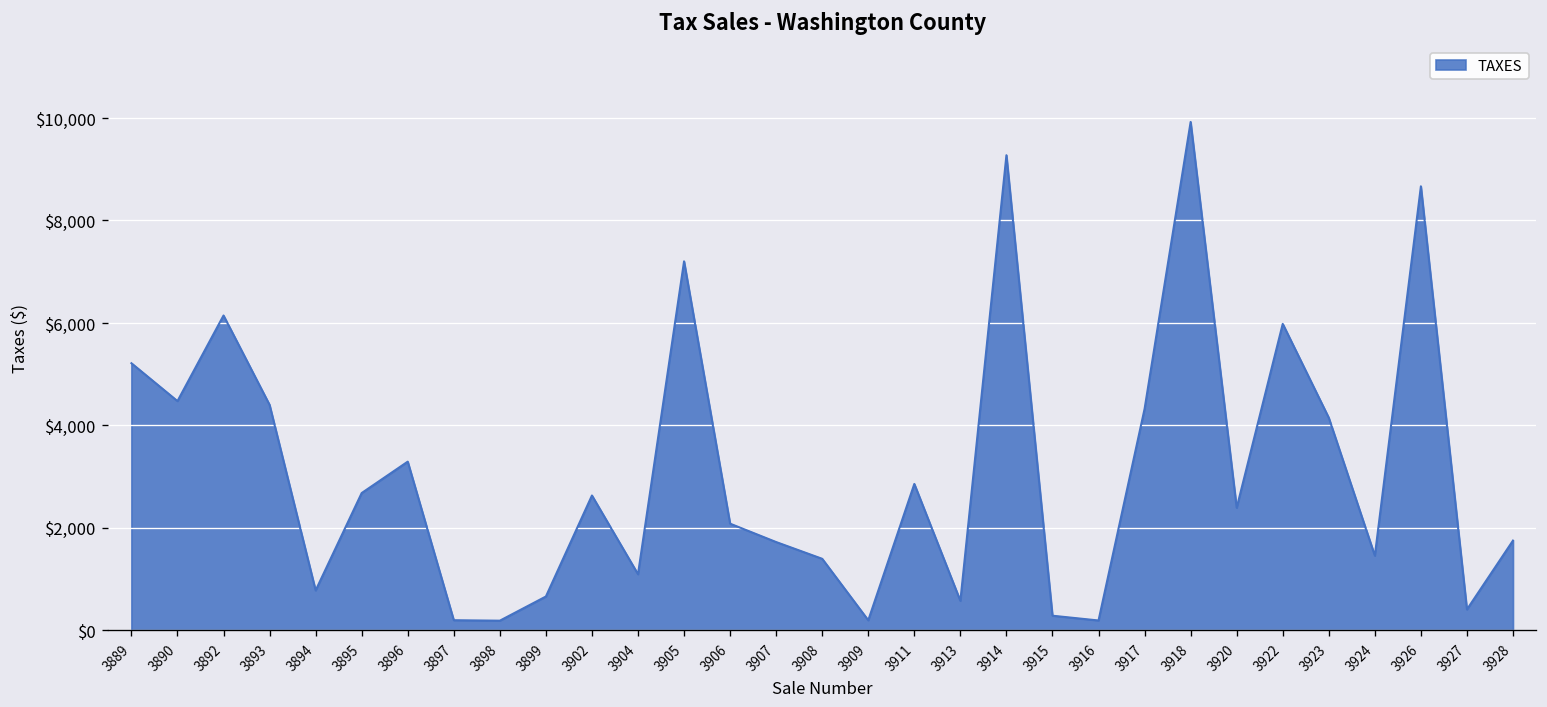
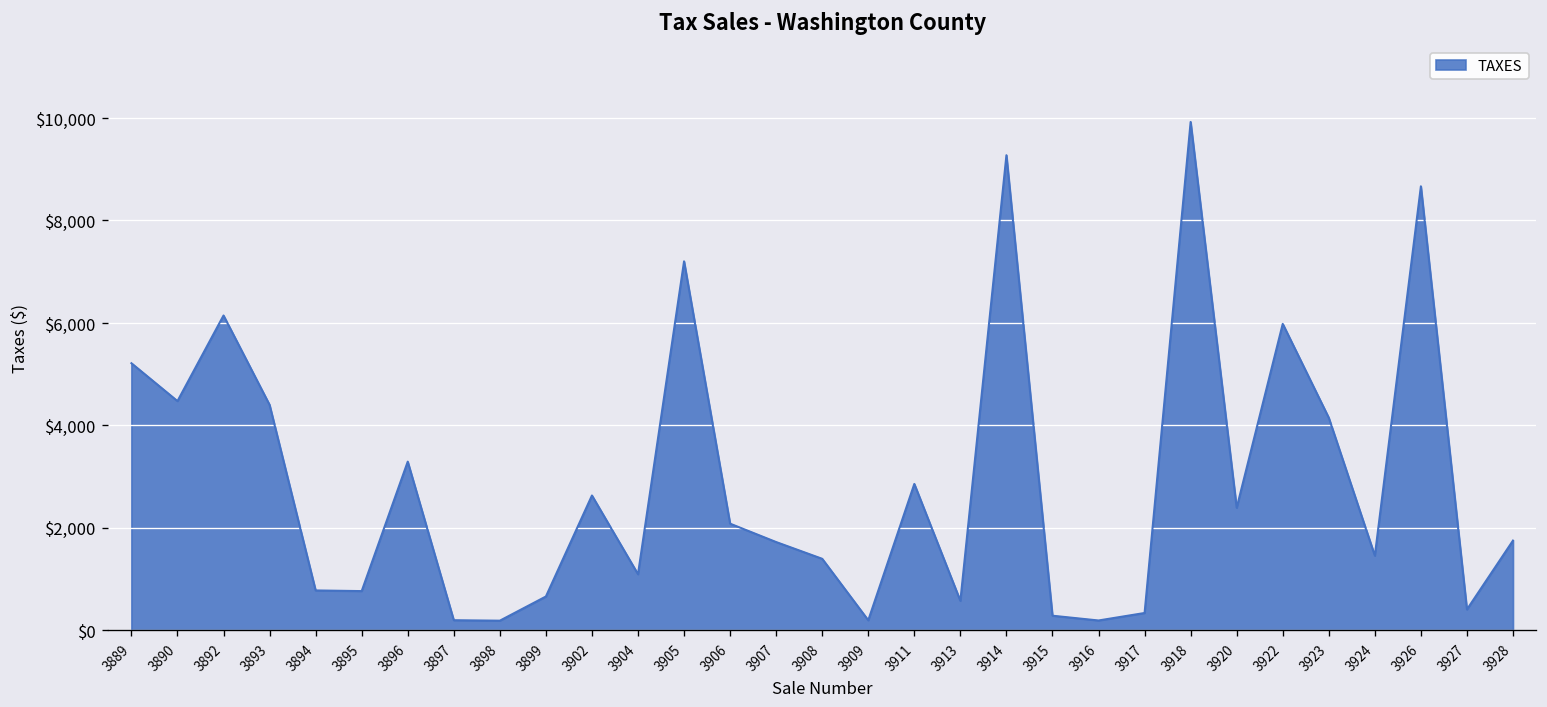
3895: $2,700 -> $800
3917: $4,300 -> $300
